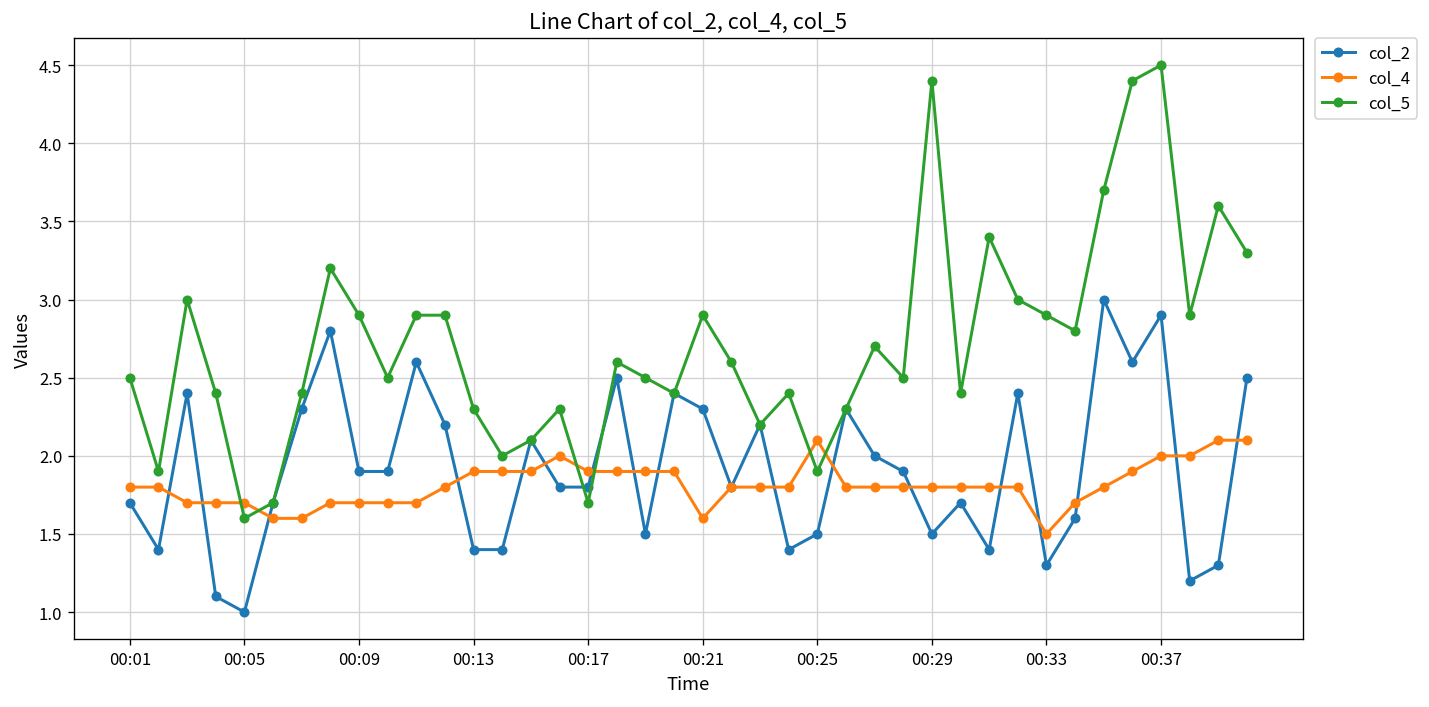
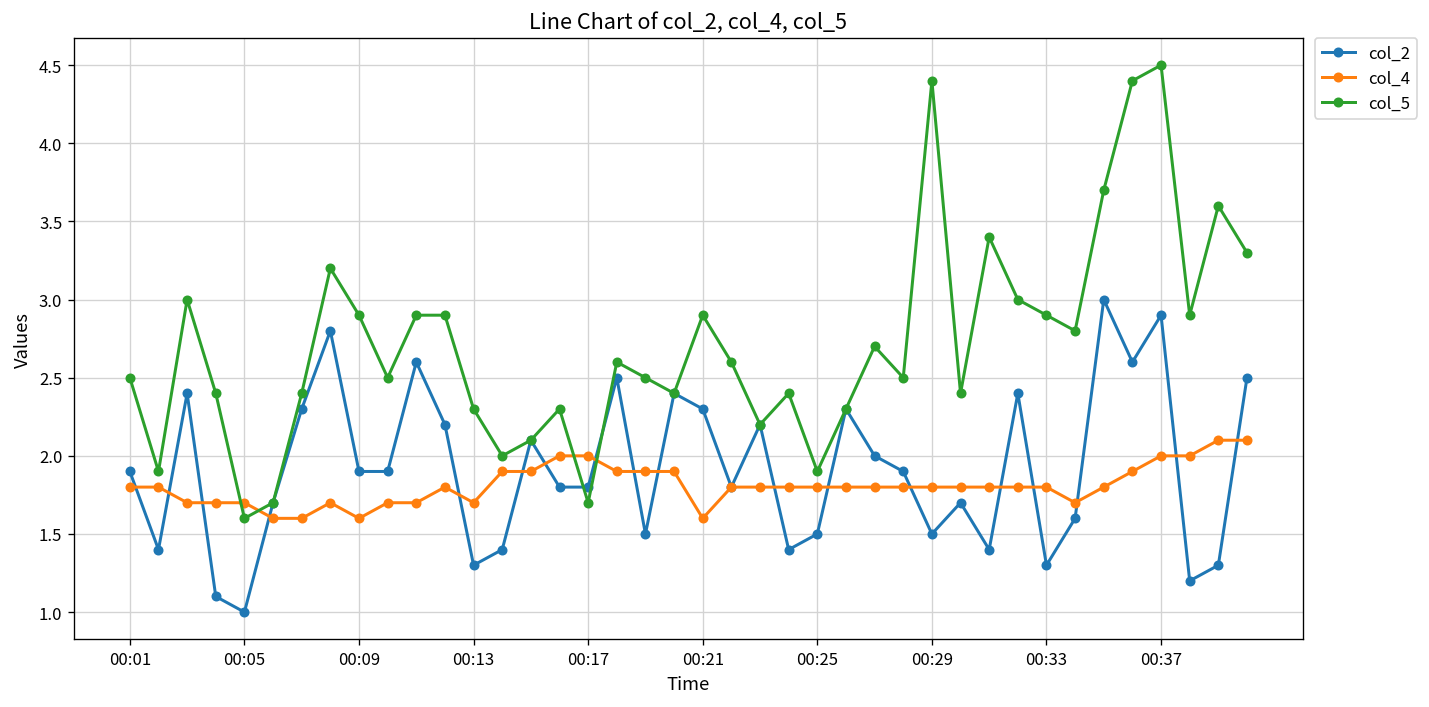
col_2, 00:01: 1.7 -> 1.9
col_4, 00:09: 1.7 -> 1.6
col_2, 00:13: 1.4 -> 1.3
col_4, 00:13: 1.9 -> 1.7
col_4, 00:17: 1.9 -> 2.0
col_4, 00:25: 2.1 -> 1.8
col_4, 00:33: 1.5 -> 1.8
